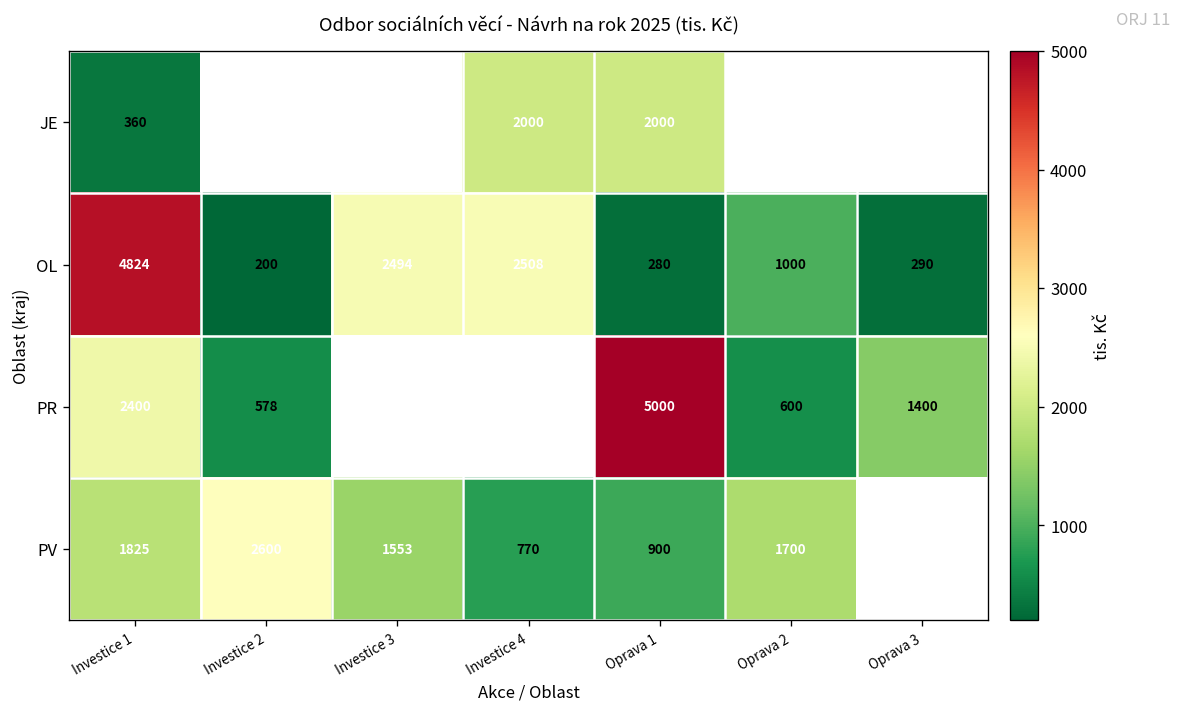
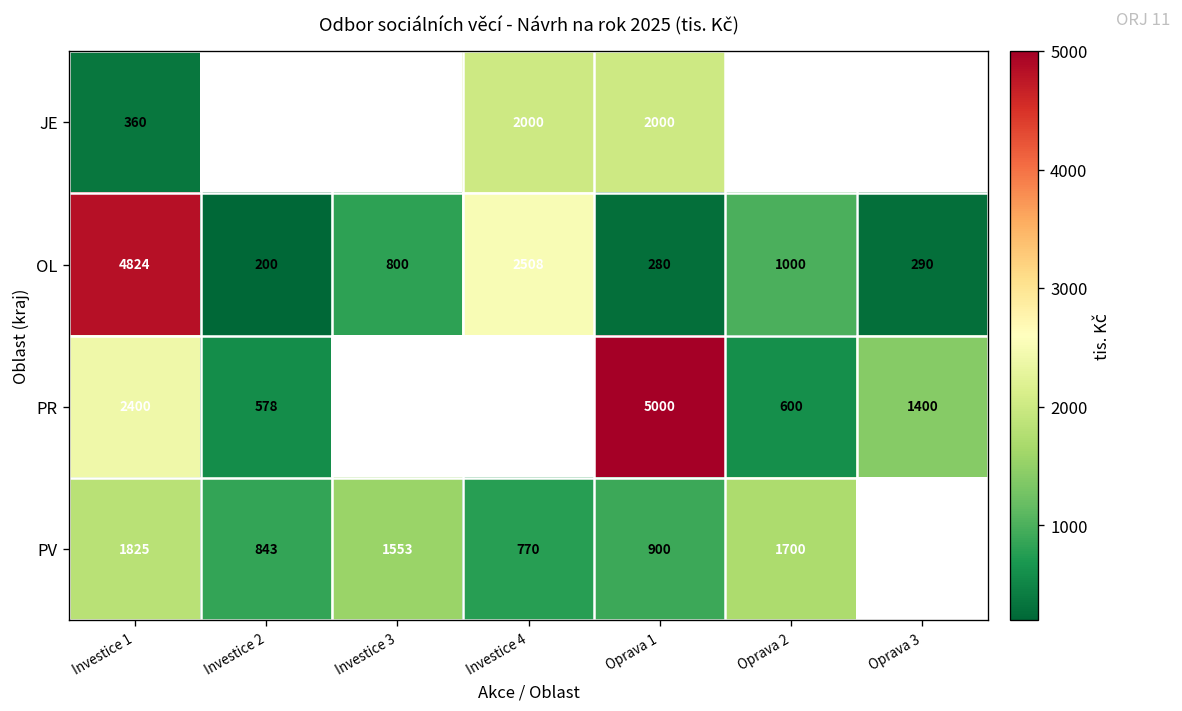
OL, Investice 3: 2494 -> 800
PV, Investice 2: 2600 -> 843
